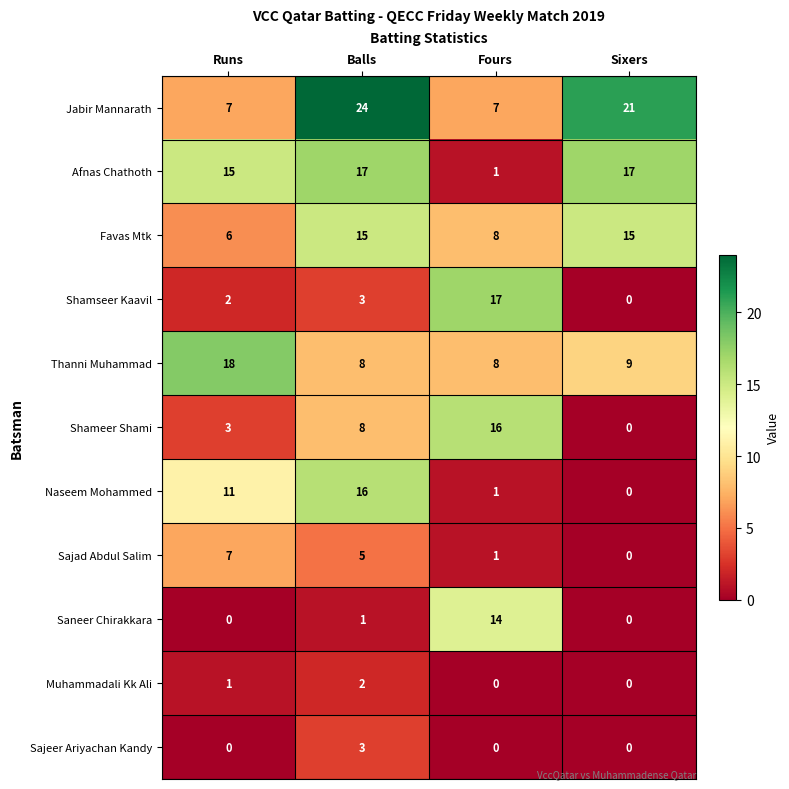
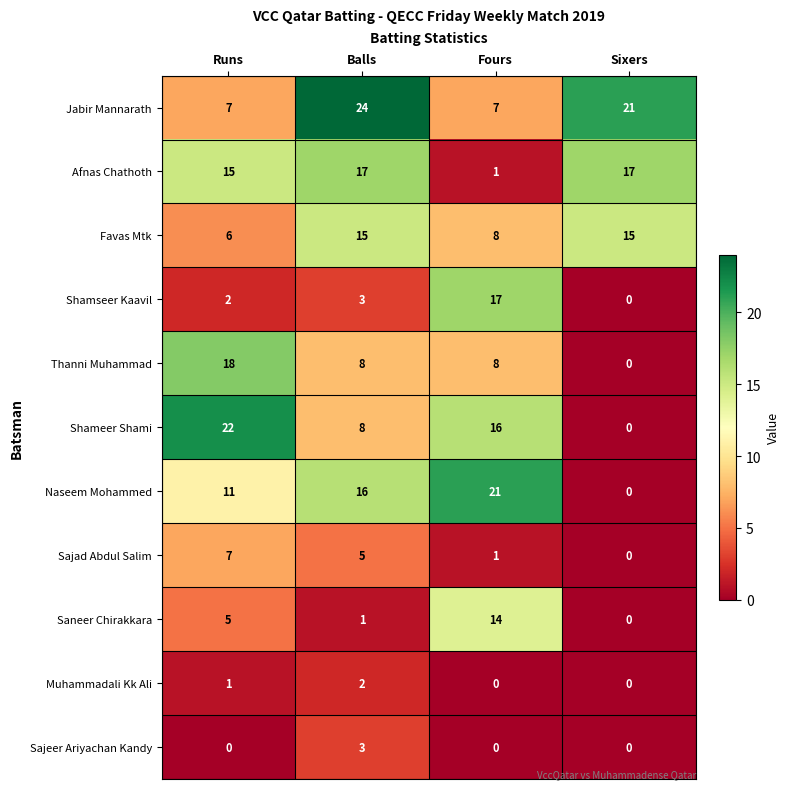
Thanni Muhammad, Sixers: 9 -> 0
Shameer Shami, Runs: 3 -> 22
Naseem Mohammed, Fours: 1 -> 21
Saneer Chirakkara, Runs: 0 -> 5
